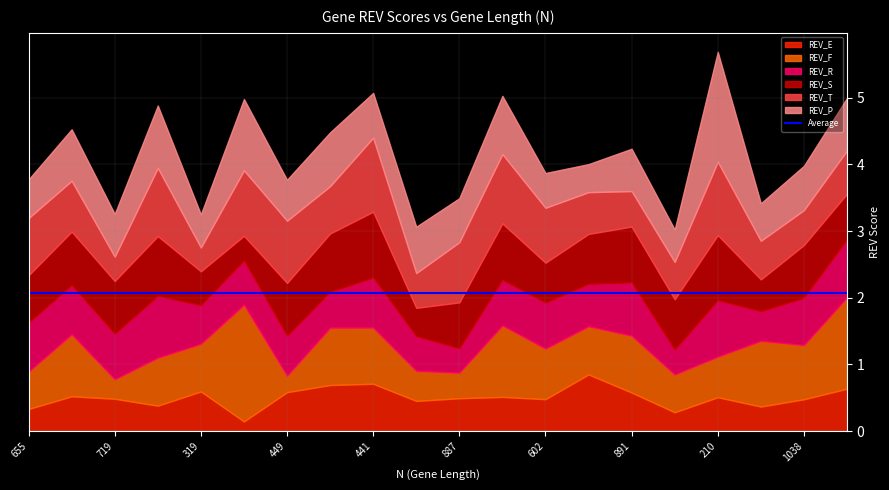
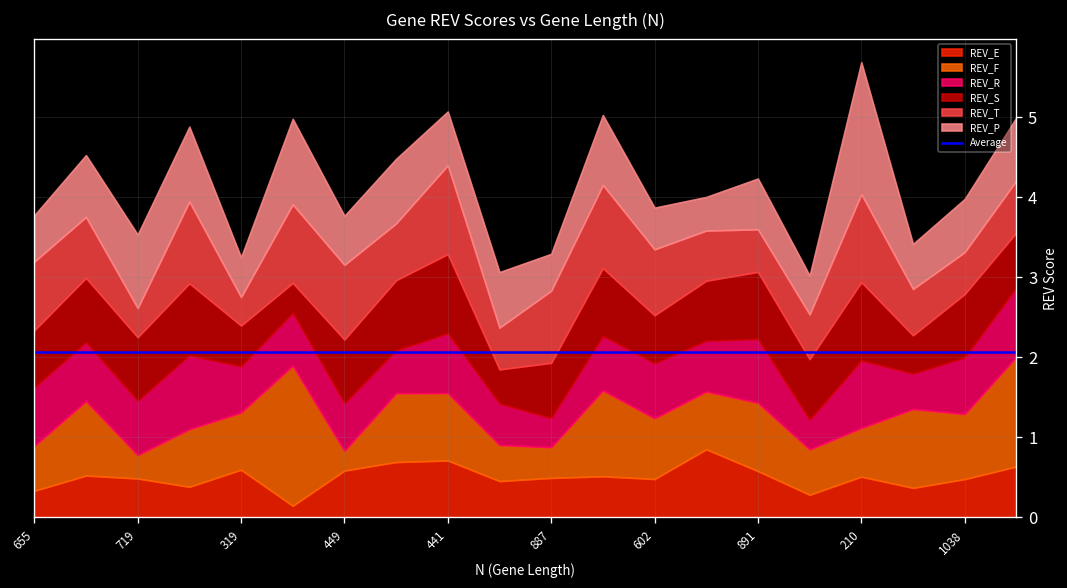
REV_P, 719: 0.6 -> 0.9
REV_P, 887: 0.7 -> 0.5
